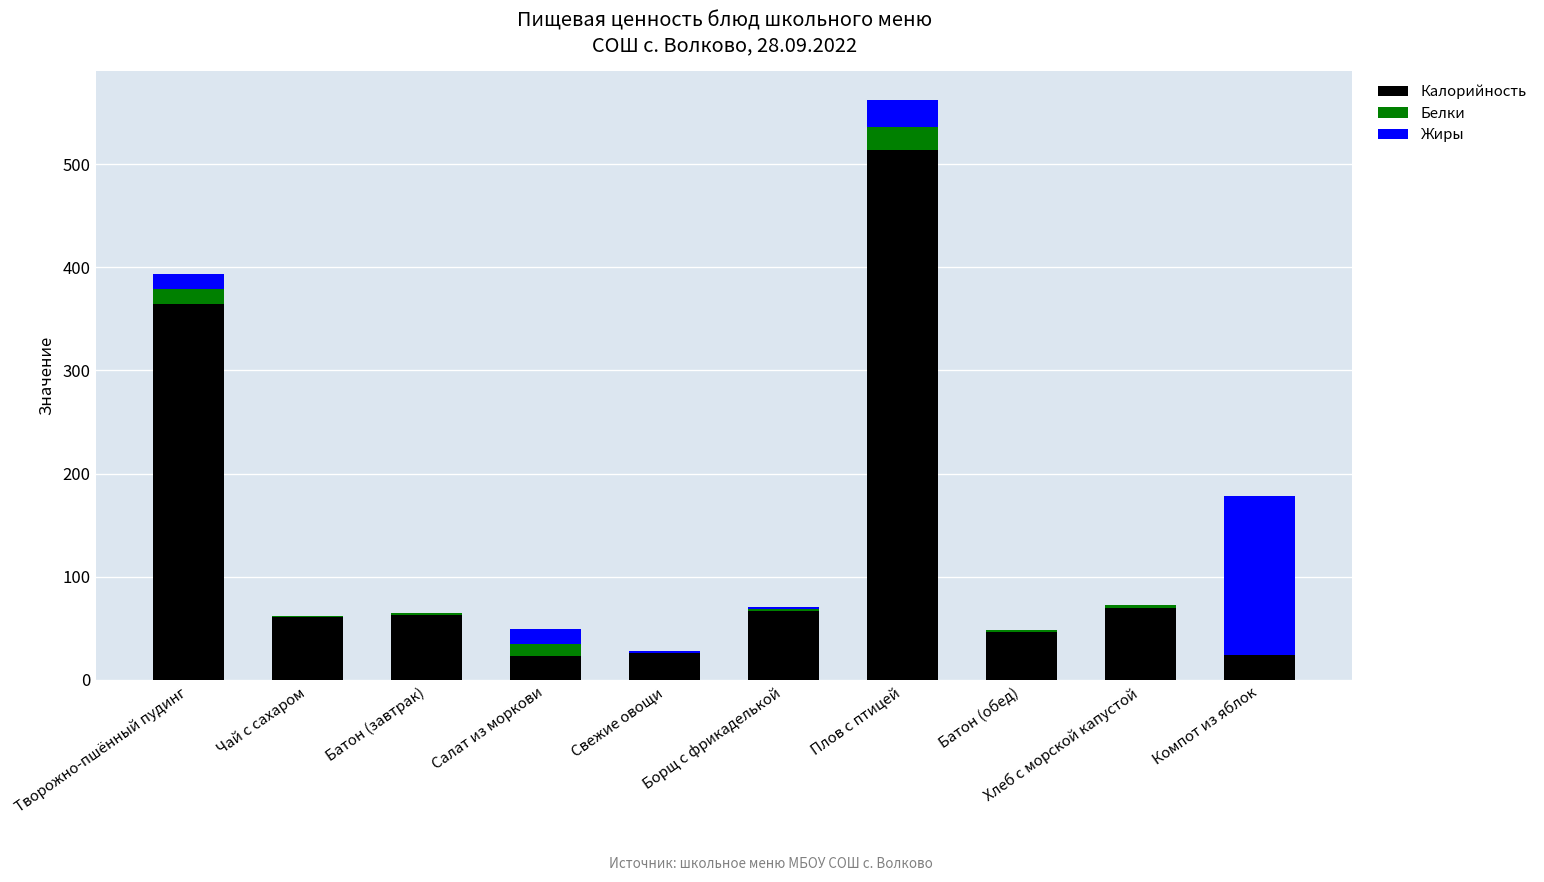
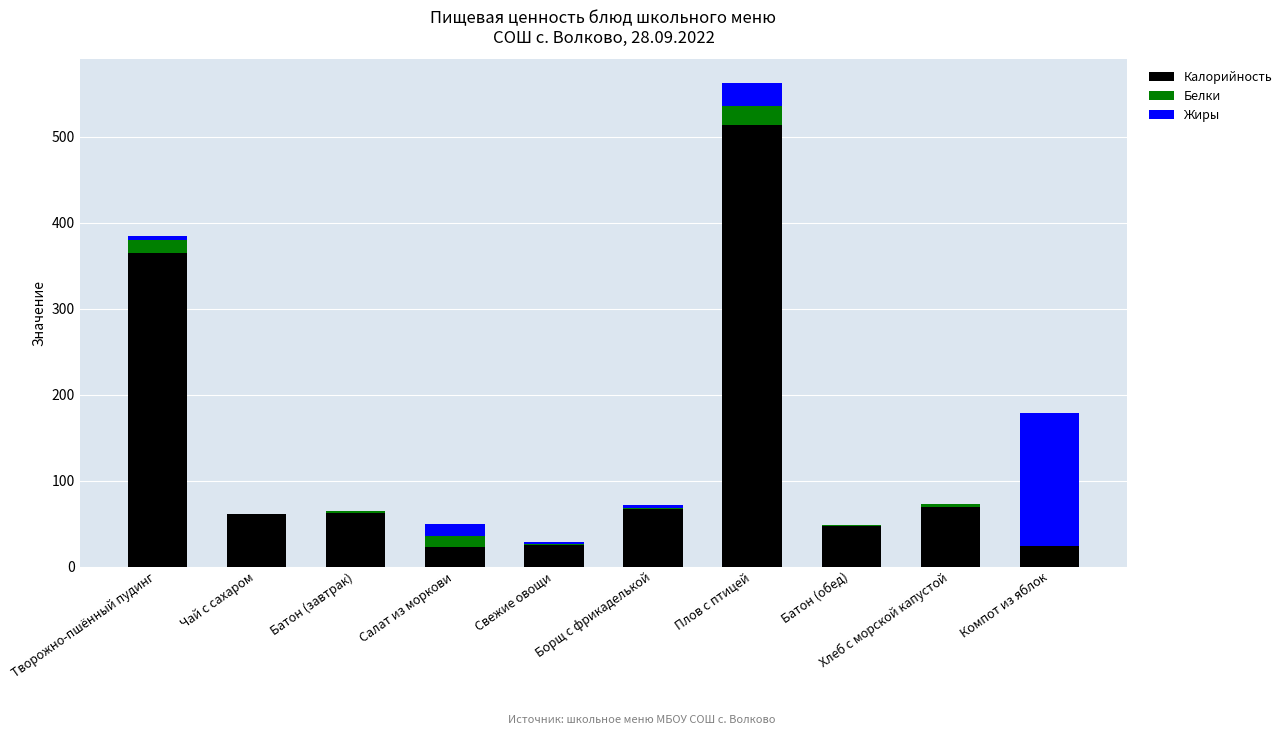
Жиры, Творожно-пшённый пудинг: 10 -> 0
